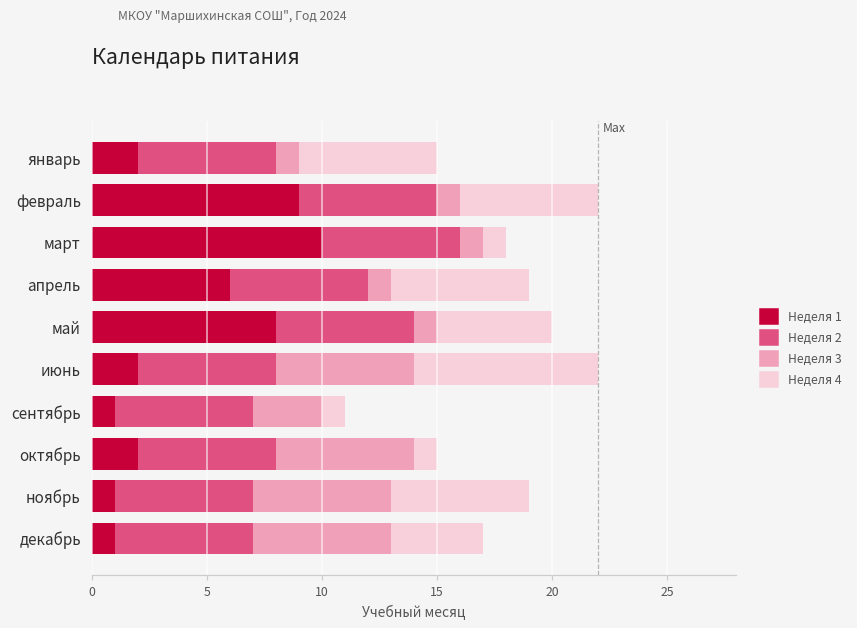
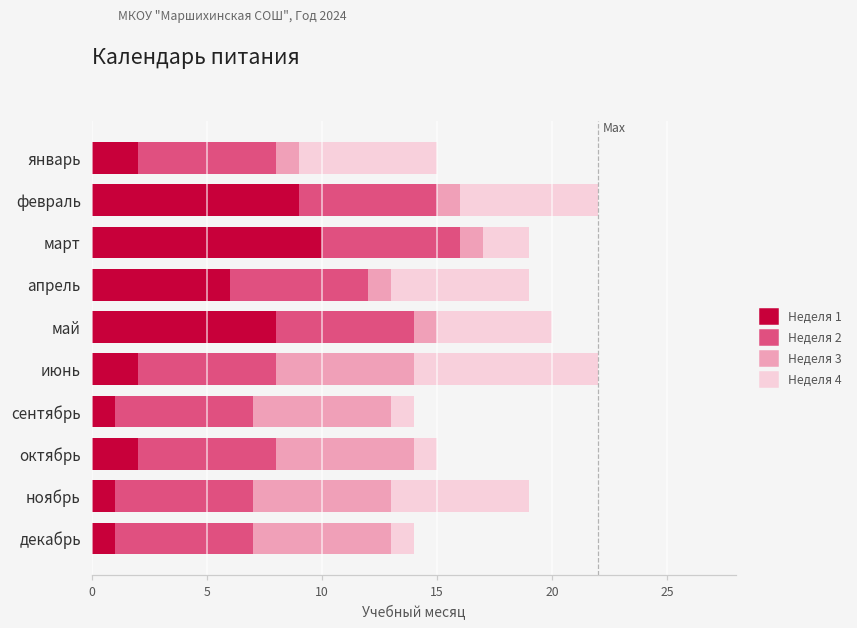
Неделя 4, март: 1 -> 2
Неделя 3, сентябрь: 3 -> 6
Неделя 4, декабрь: 4 -> 1
